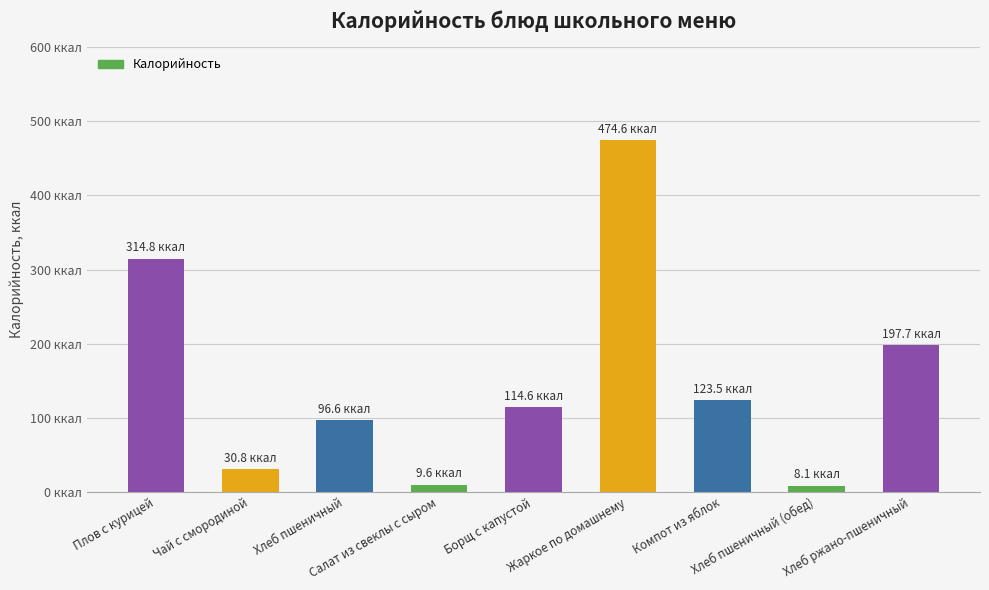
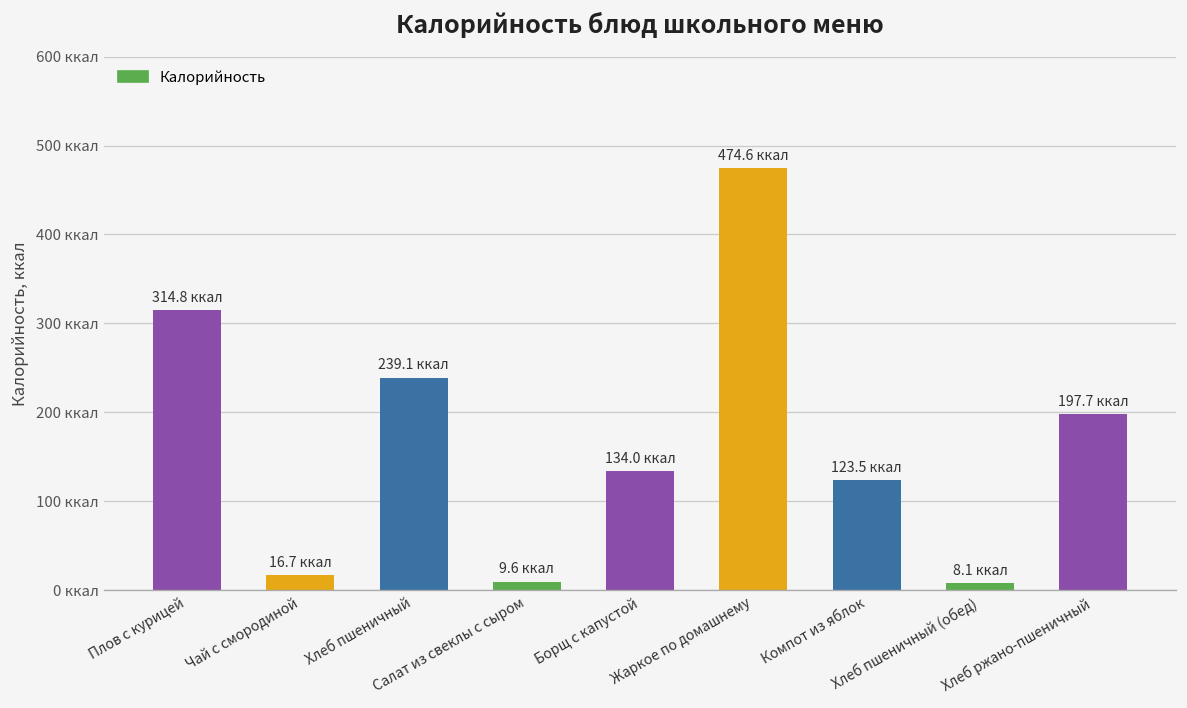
Чай с смородиной: 30.8 -> 16.7
Хлеб пшеничный: 96.6 -> 239.1
Борщ с капустой: 114.6 -> 134.0
